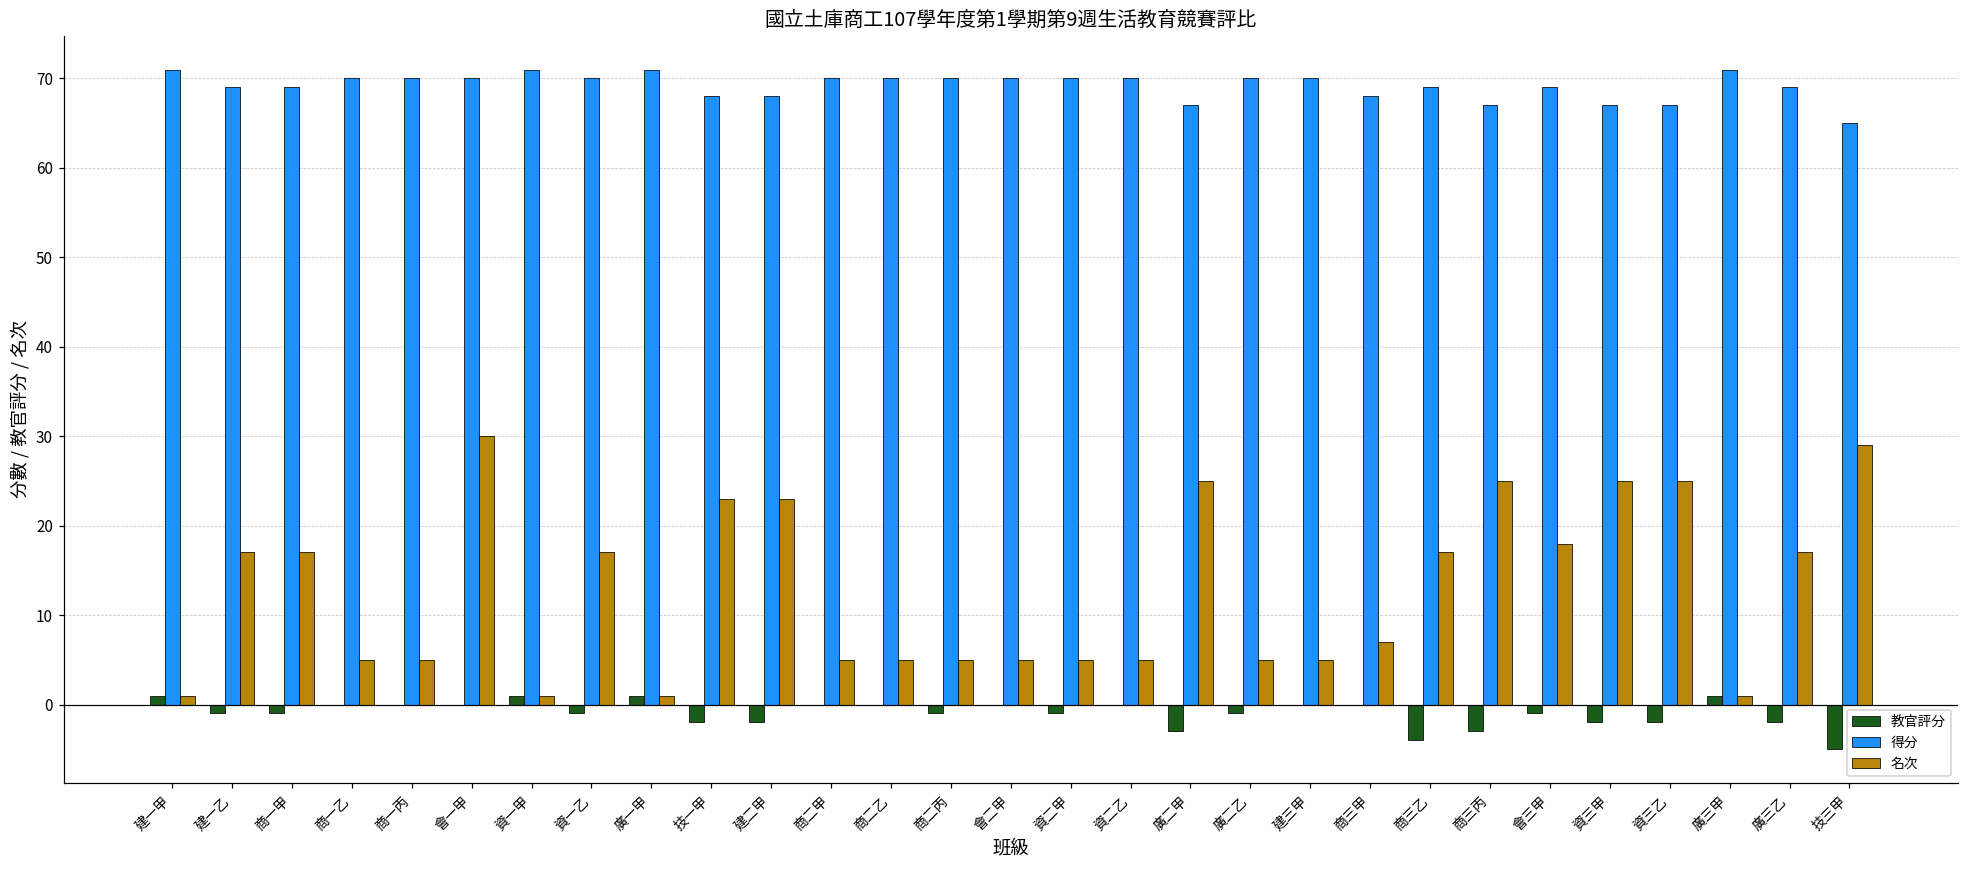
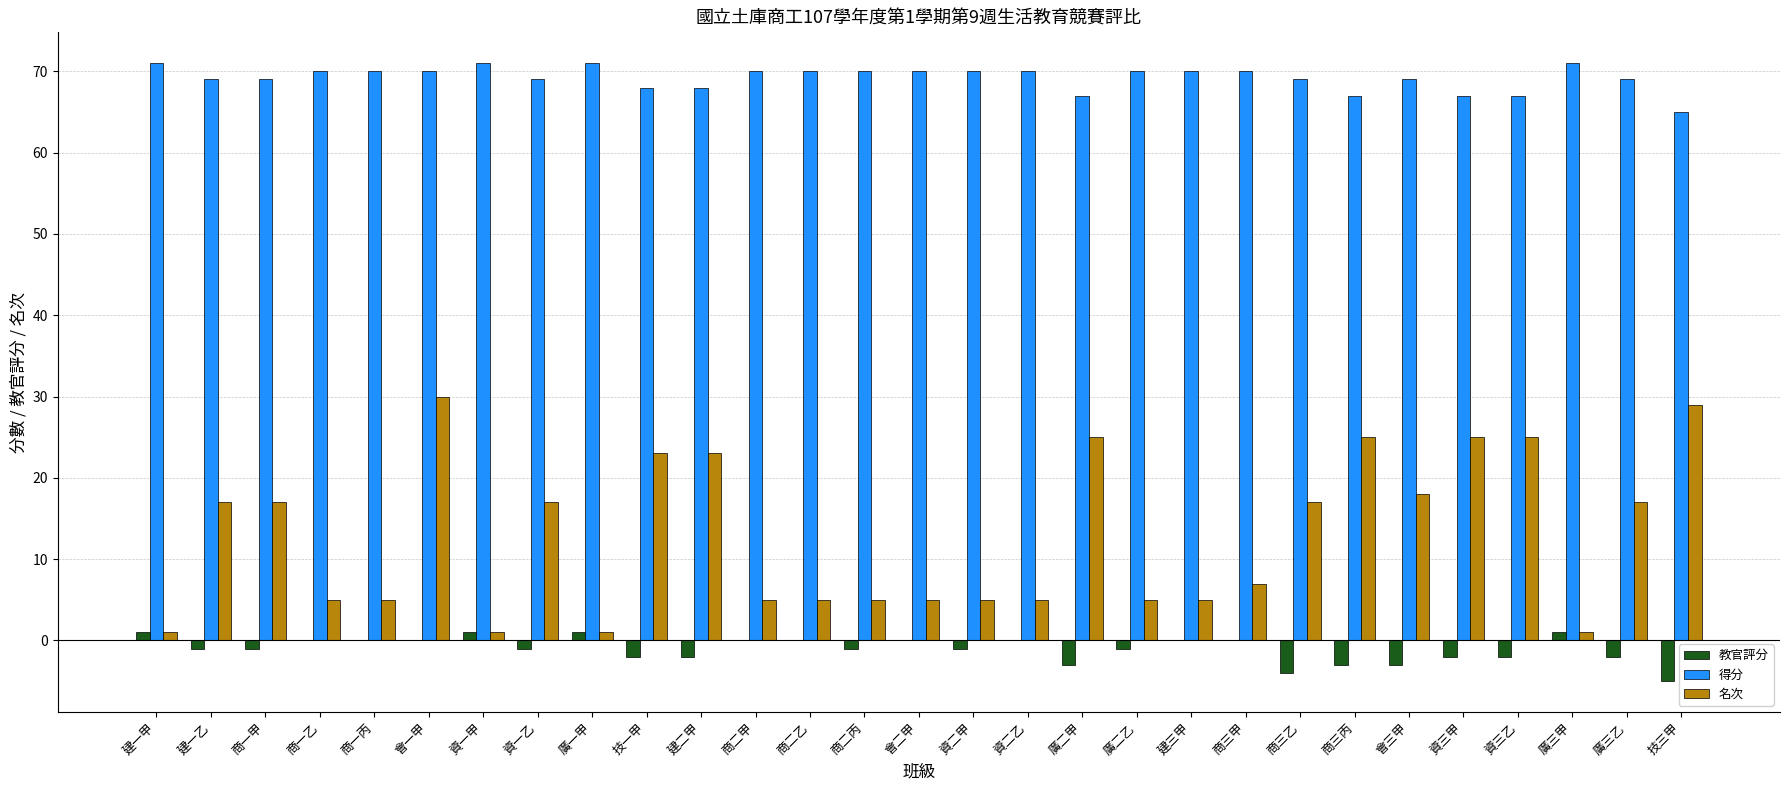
得分, 資一乙: 70 -> 69
得分, 商三甲: 68 -> 70
教官評分, 會三甲: -1 -> -3
